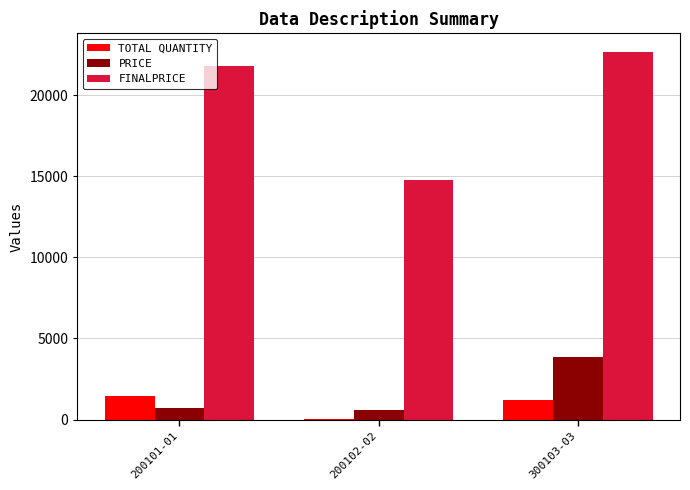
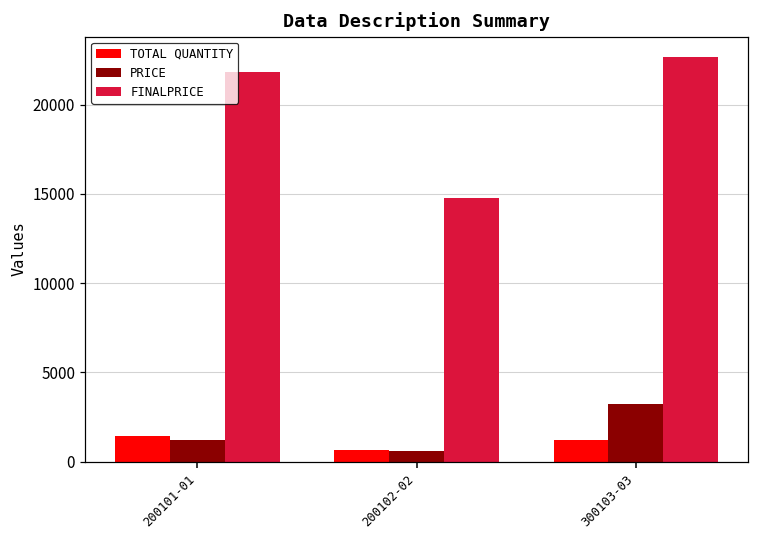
PRICE, 200101-01: 700 -> 1200
TOTAL QUANTITY, 200102-02: 0 -> 700
PRICE, 300103-03: 3900 -> 3200
